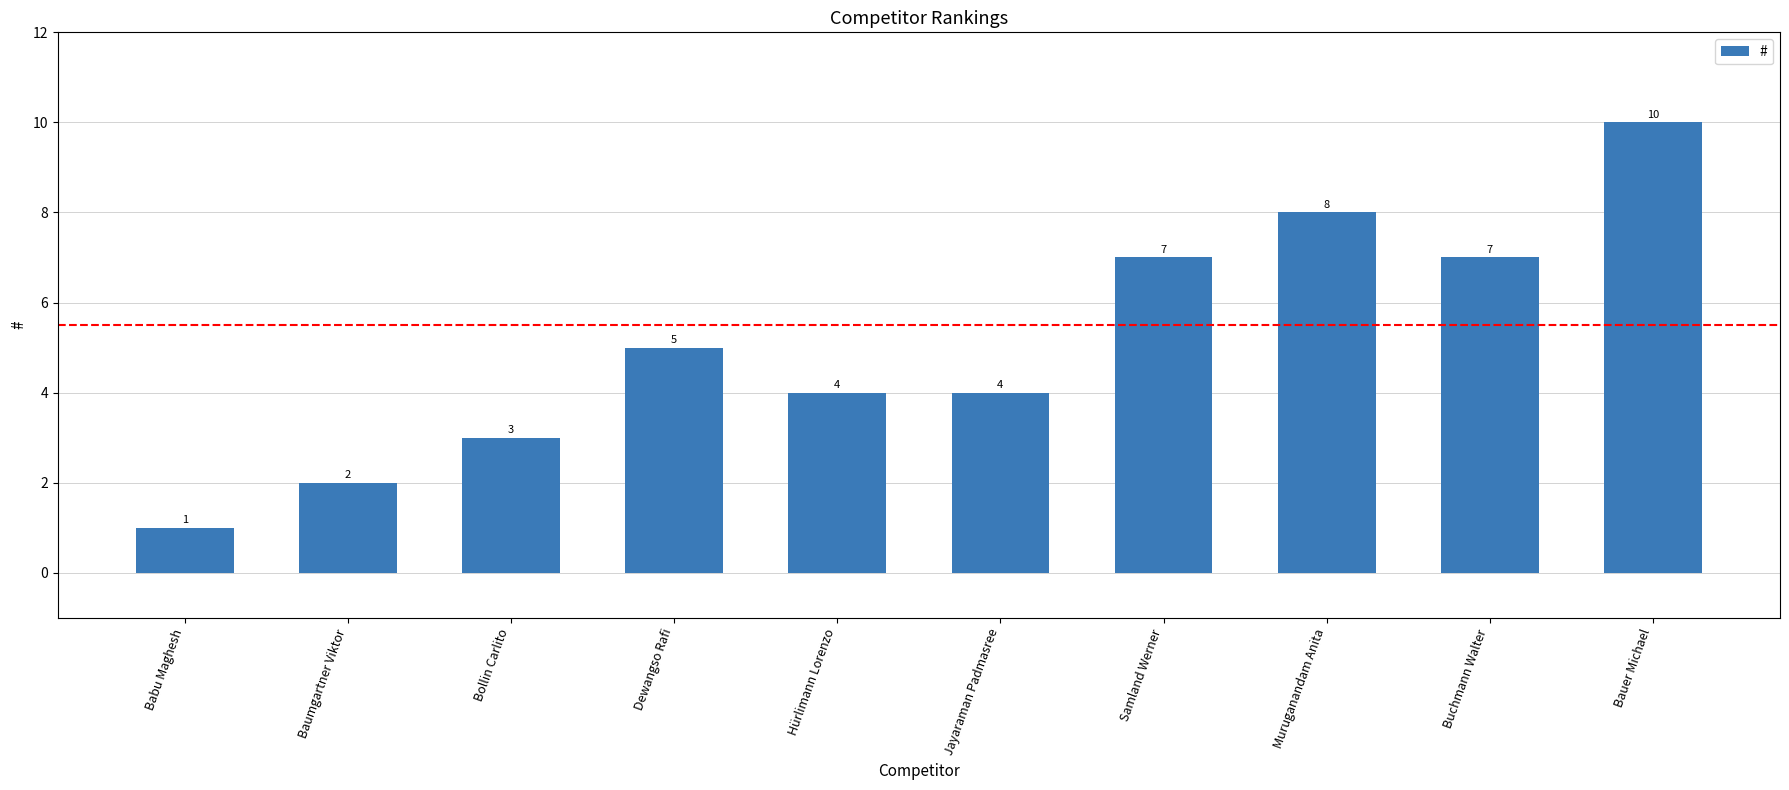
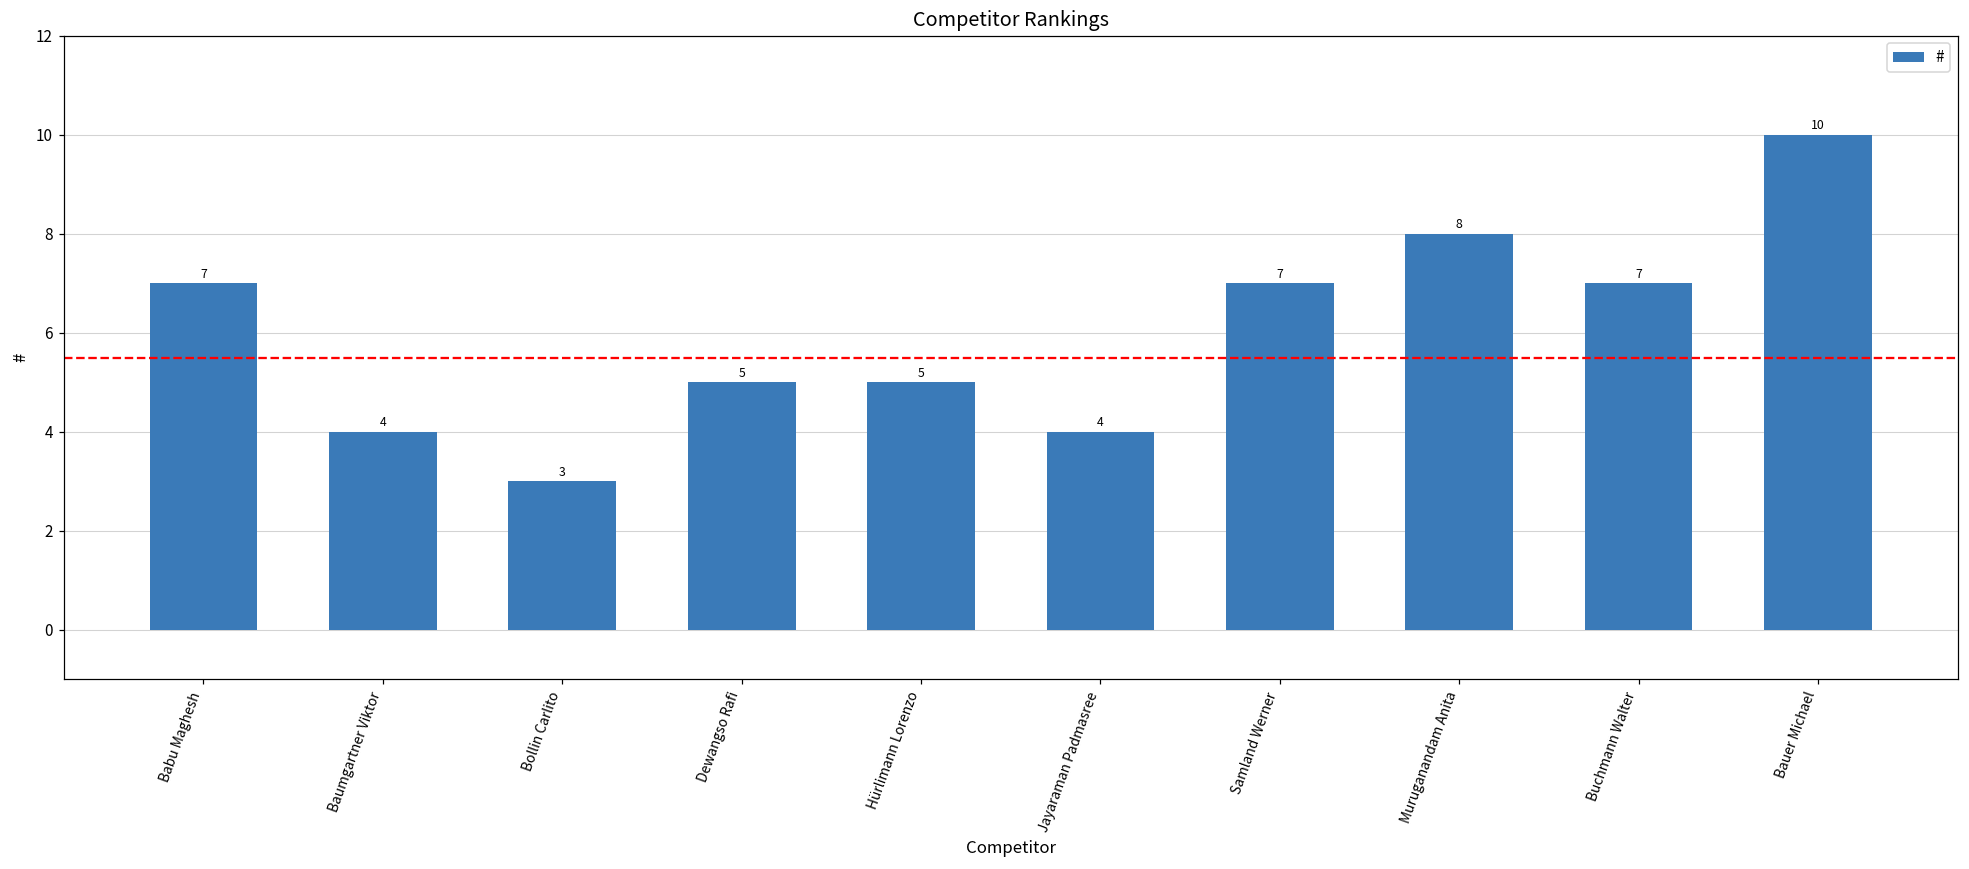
Babu Maghesh: 1 -> 7
Baumgartner Viktor: 2 -> 4
Hürlimann Lorenzo: 4 -> 5
